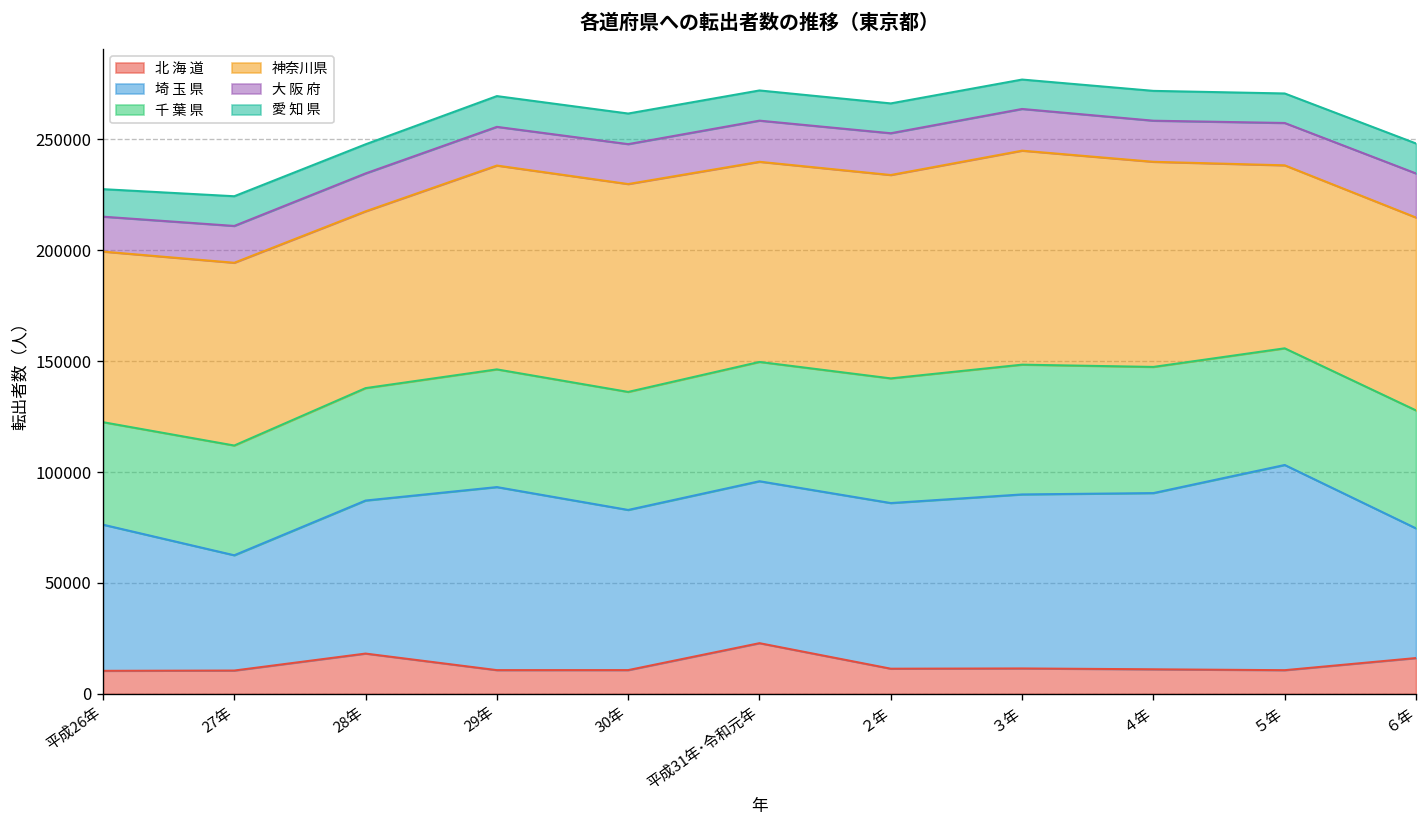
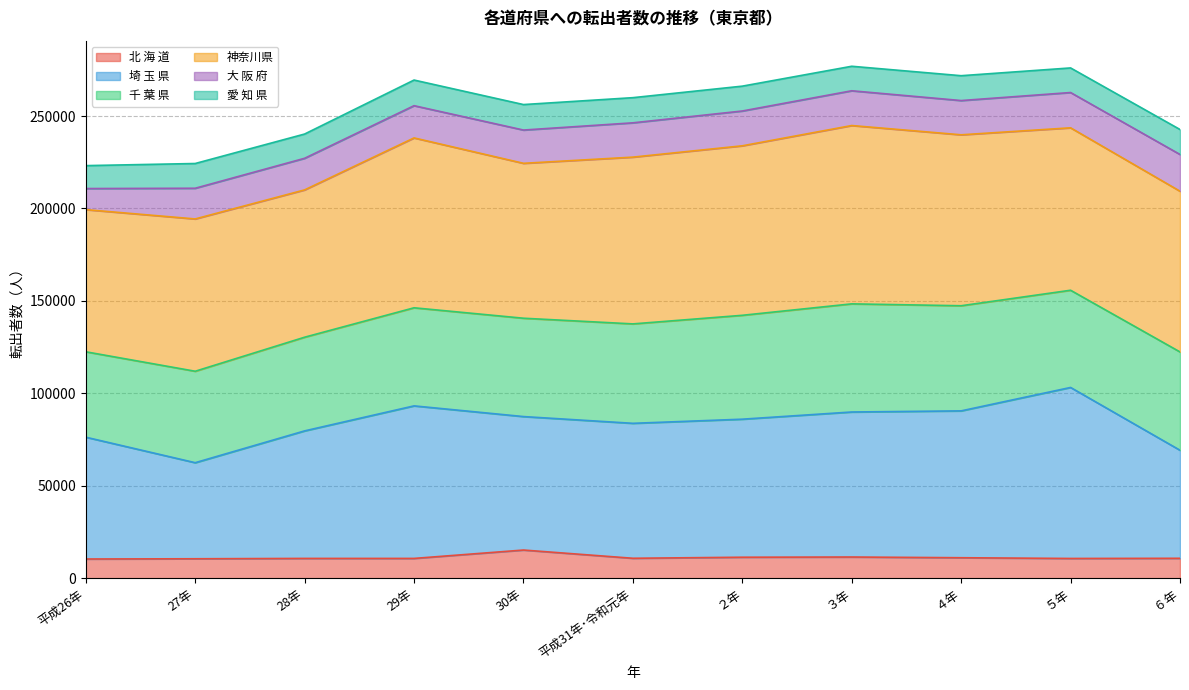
大 阪 府, 平成26年: 16000 -> 11000
北 海 道, 28年: 18000 -> 11000
北 海 道, 30年: 11000 -> 15000
神奈川県, 30年: 94000 -> 84000
北 海 道, 平成31年･令和元年: 23000 -> 11000
神奈川県, ５年: 82000 -> 88000
北 海 道, ６年: 16000 -> 11000
